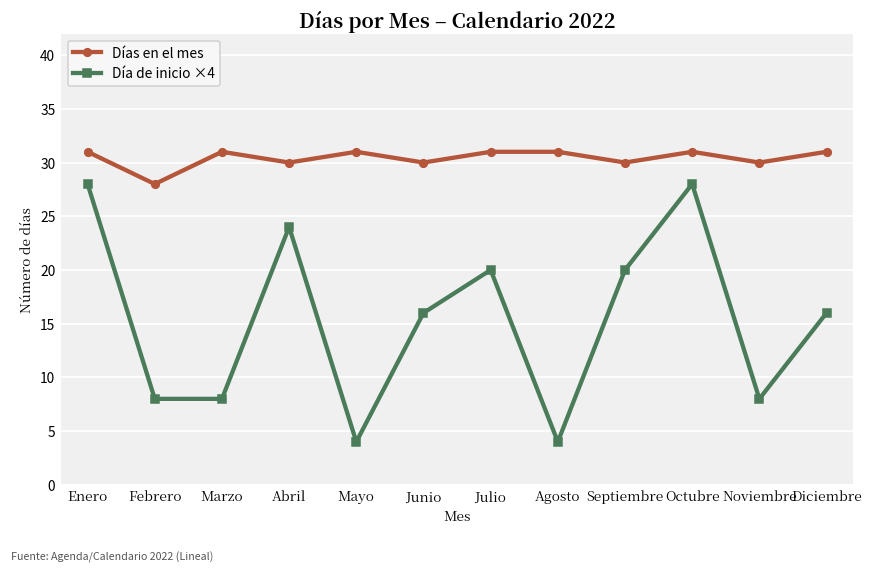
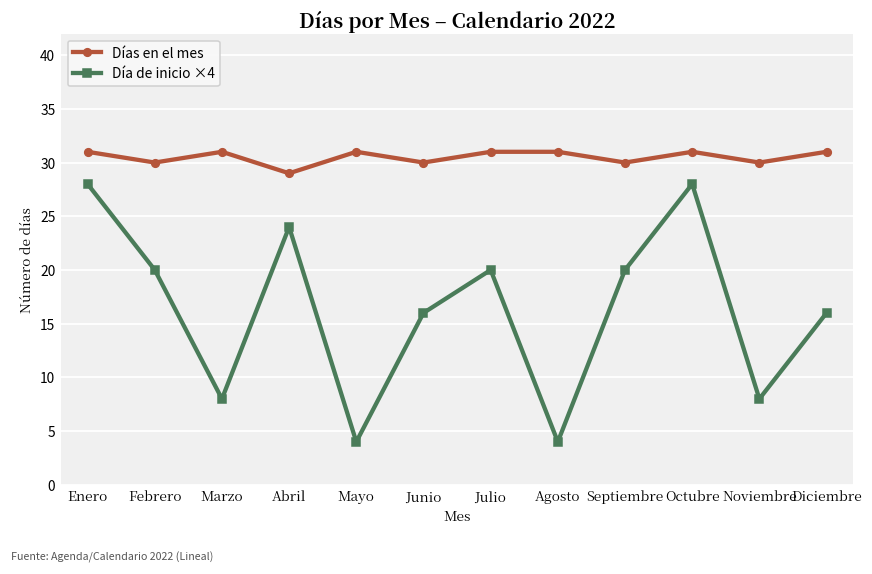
Días en el mes, Febrero: 28 -> 30
Día de inicio ×4, Febrero: 8 -> 20
Días en el mes, Abril: 30 -> 29
